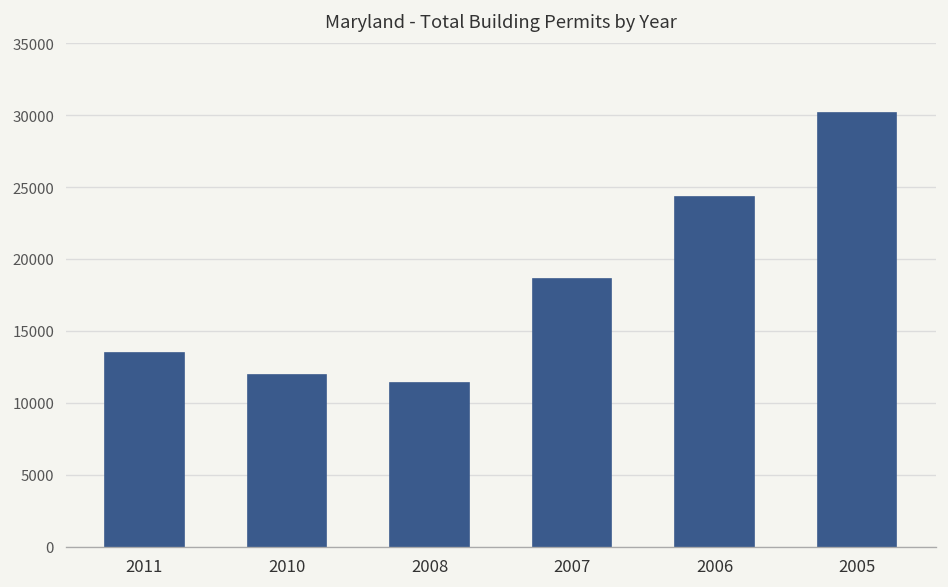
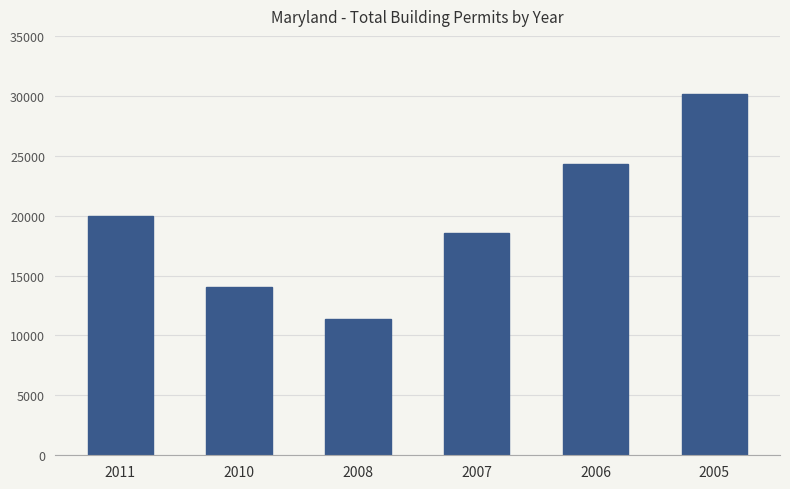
2011: 13500 -> 20000
2010: 11900 -> 14100
